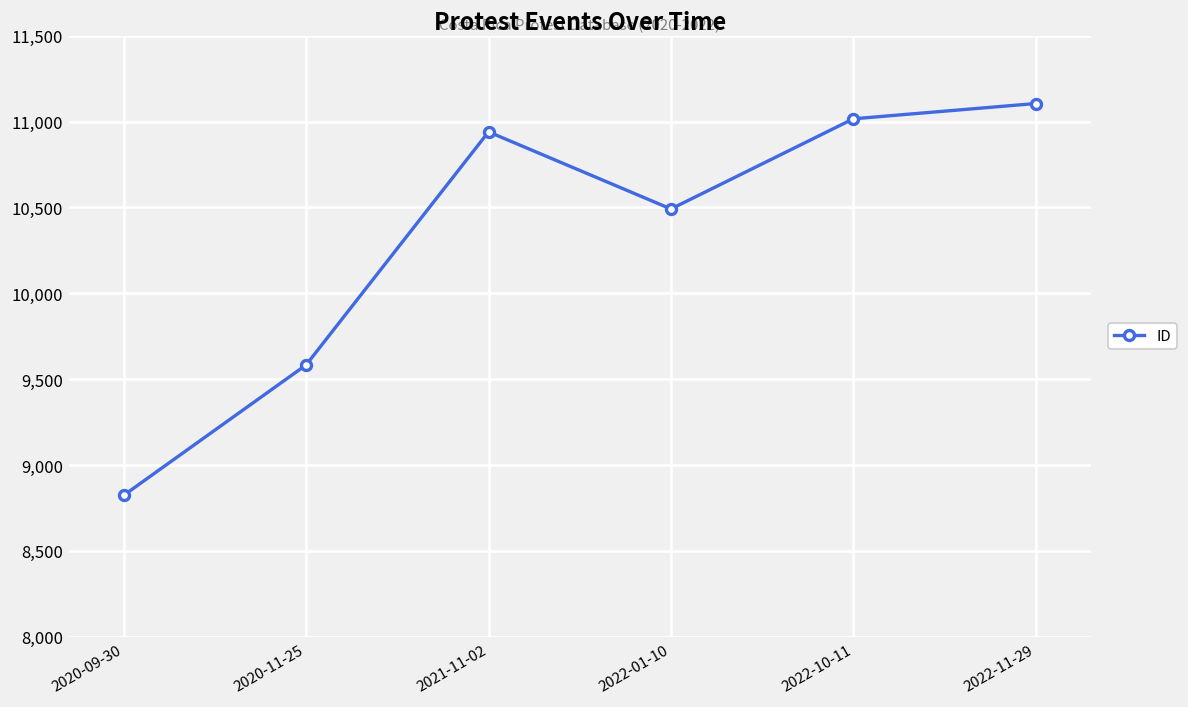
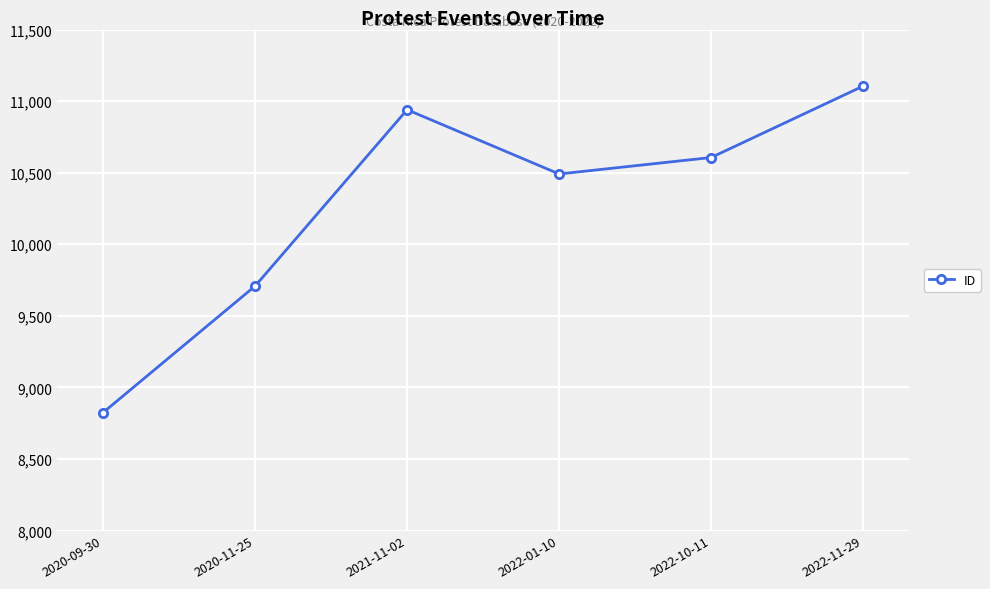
2020-11-25: 9,580 -> 9,710
2022-10-11: 11,020 -> 10,610
